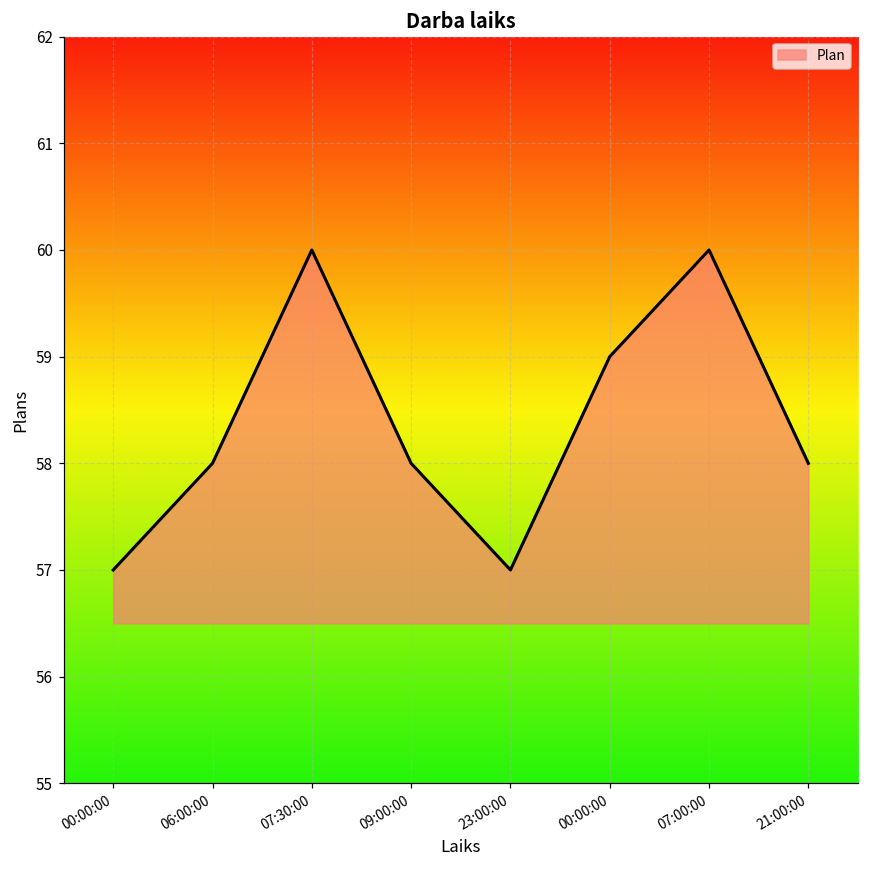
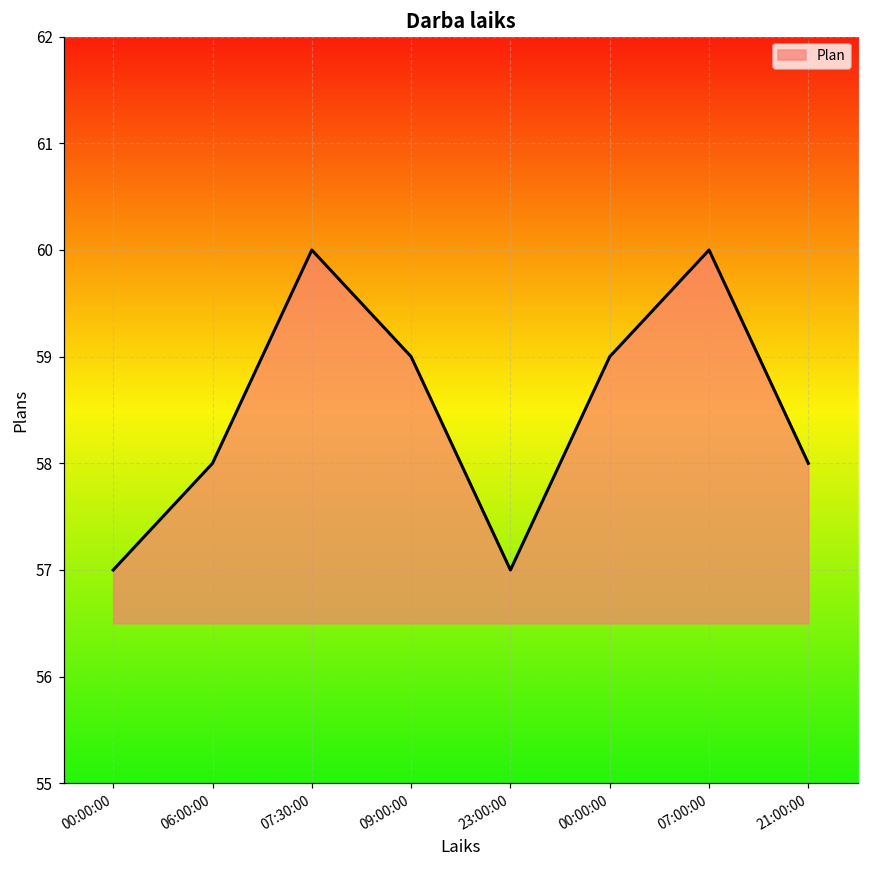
09:00:00: 58 -> 59
